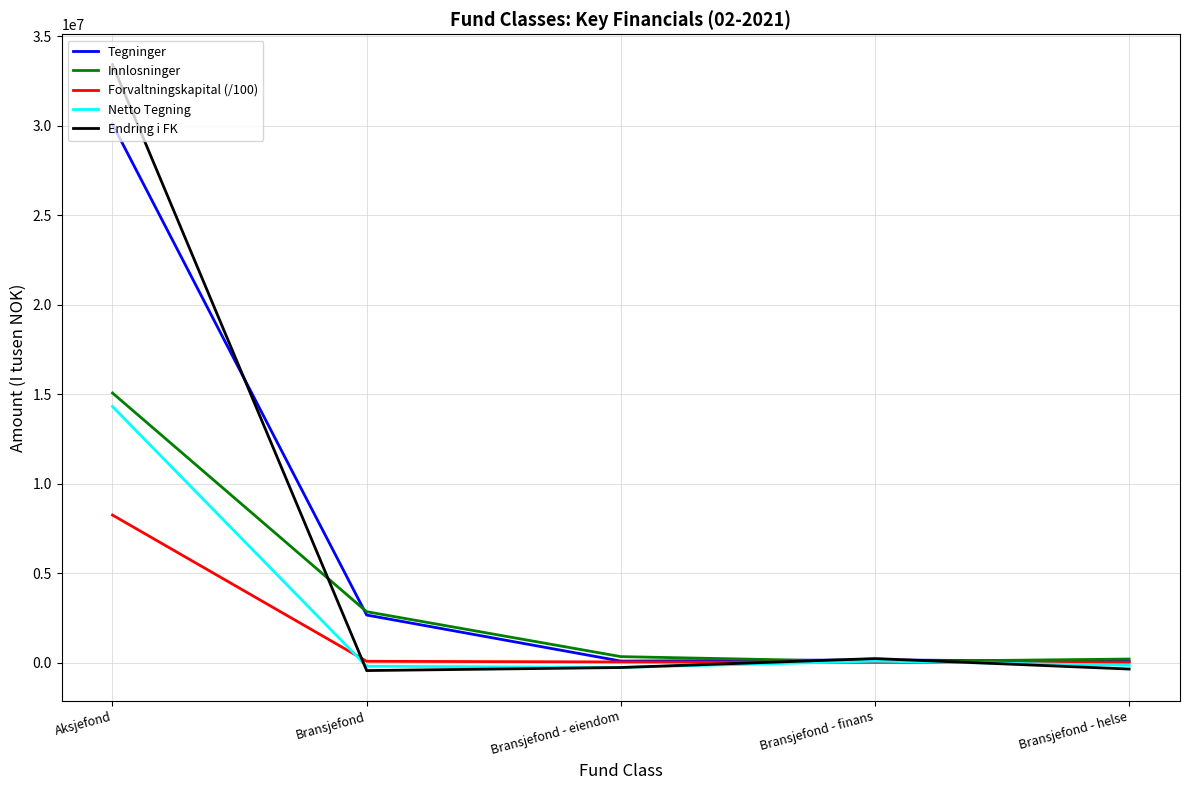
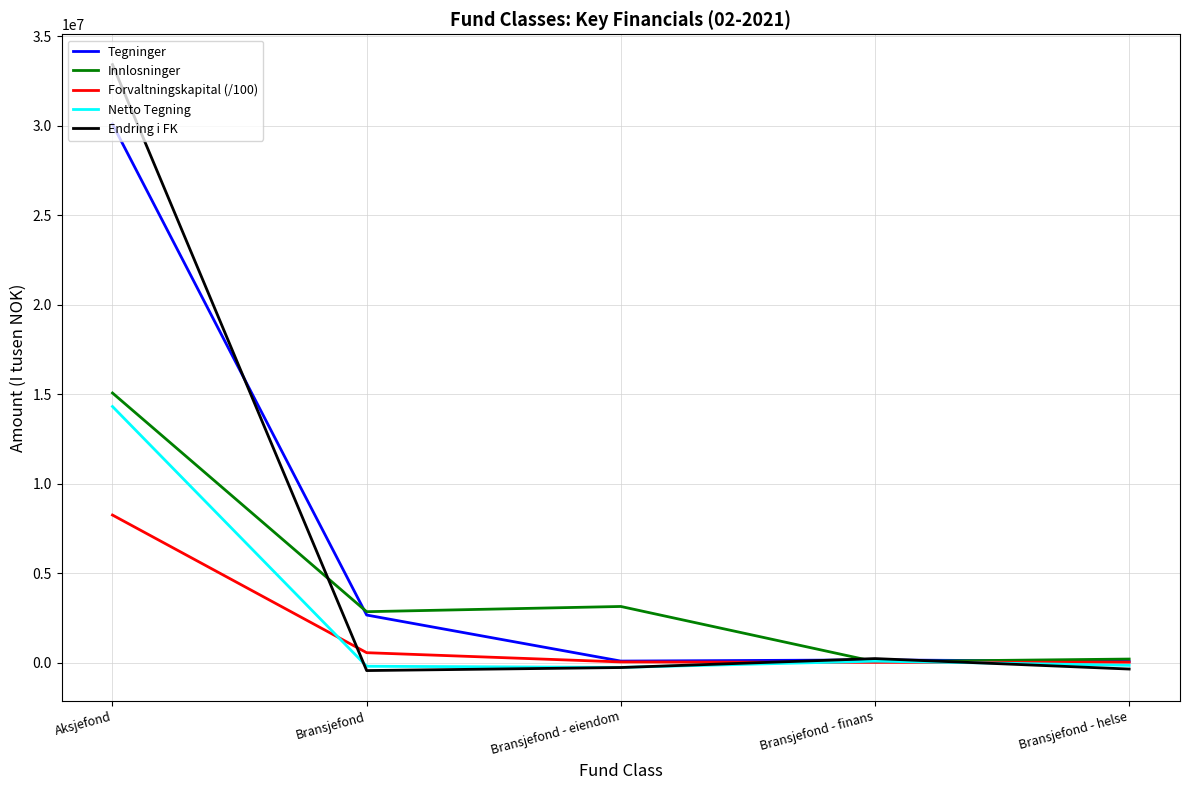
Forvaltningskapital (/100), Bransjefond: 100000 -> 600000
Innlosninger, Bransjefond - eiendom: 400000 -> 3200000
